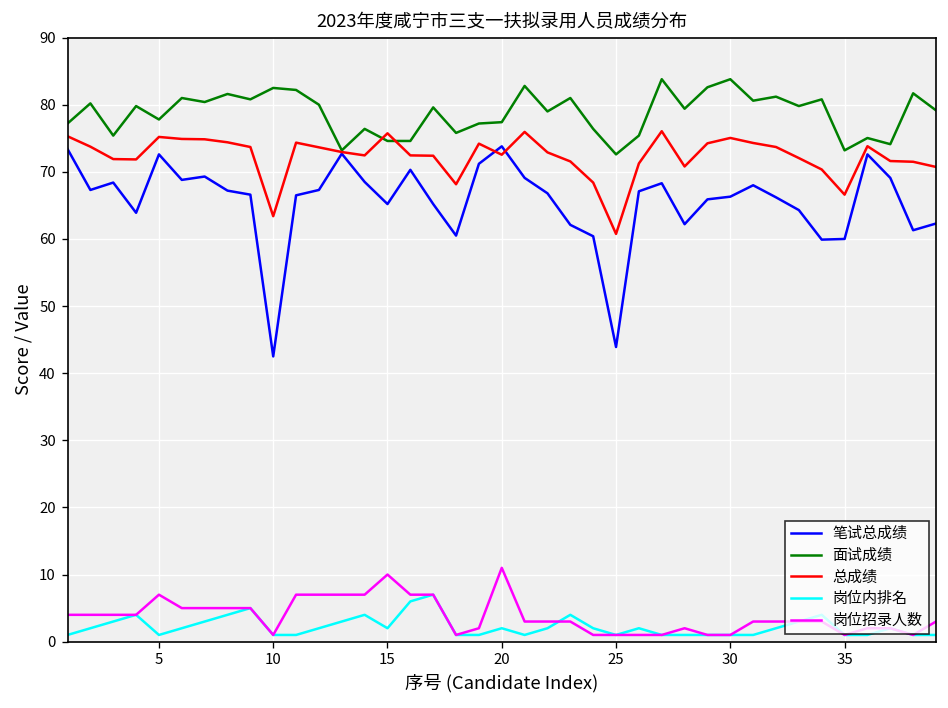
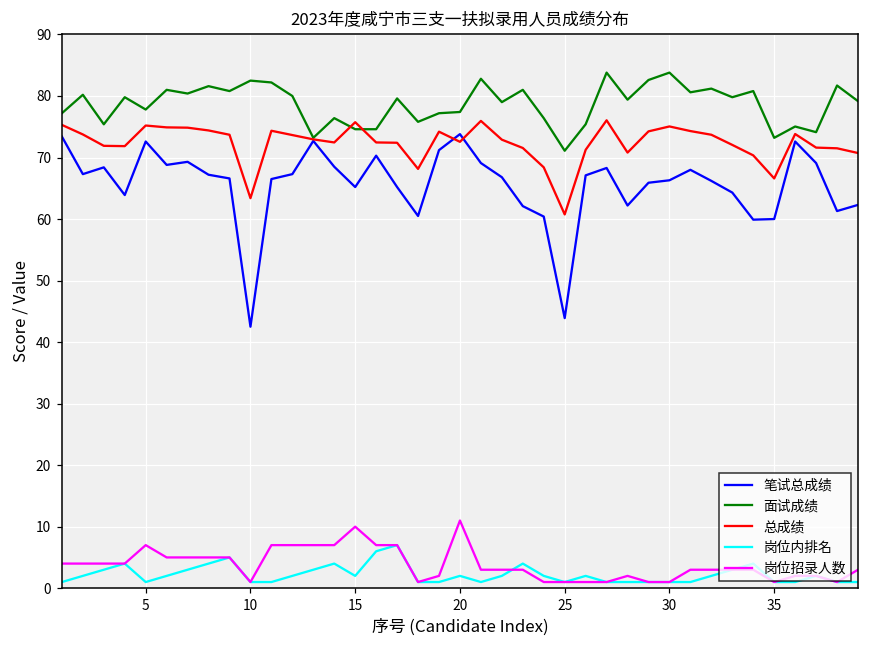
面试成绩, 25: 73 -> 71
